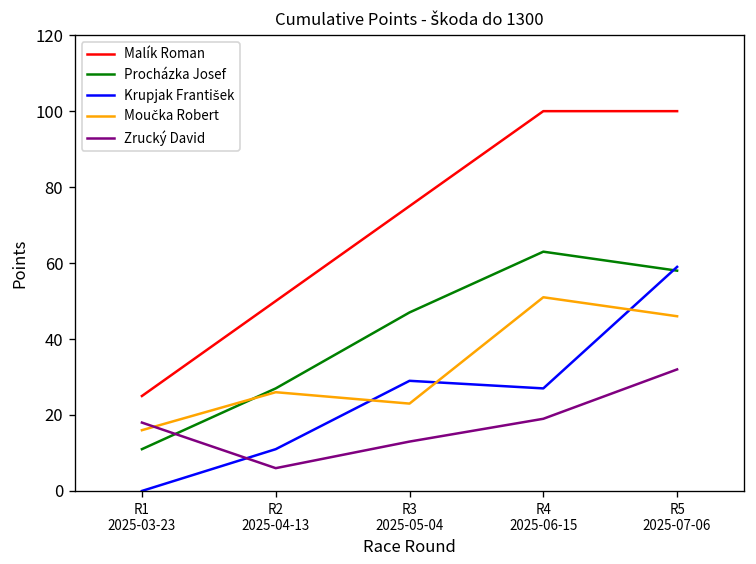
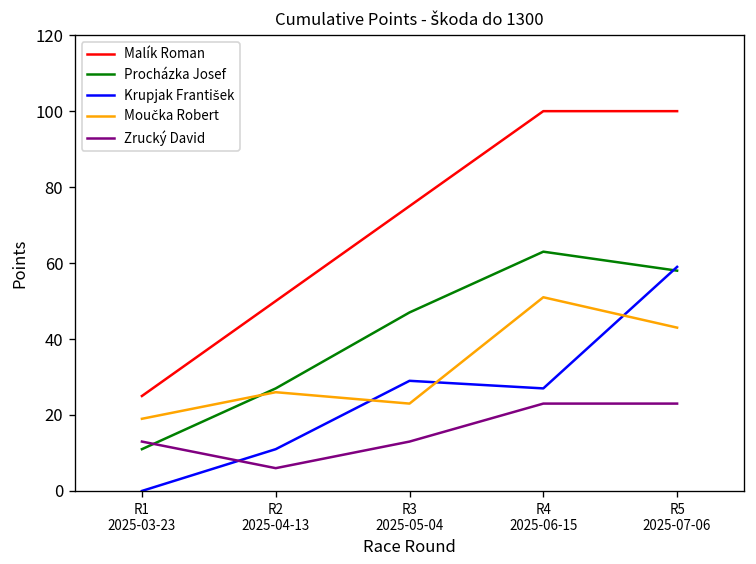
Moučka Robert, R1 2025-03-23: 16 -> 19
Zrucký David, R1 2025-03-23: 18 -> 13
Zrucký David, R4 2025-06-15: 19 -> 23
Moučka Robert, R5 2025-07-06: 46 -> 43
Zrucký David, R5 2025-07-06: 32 -> 23
